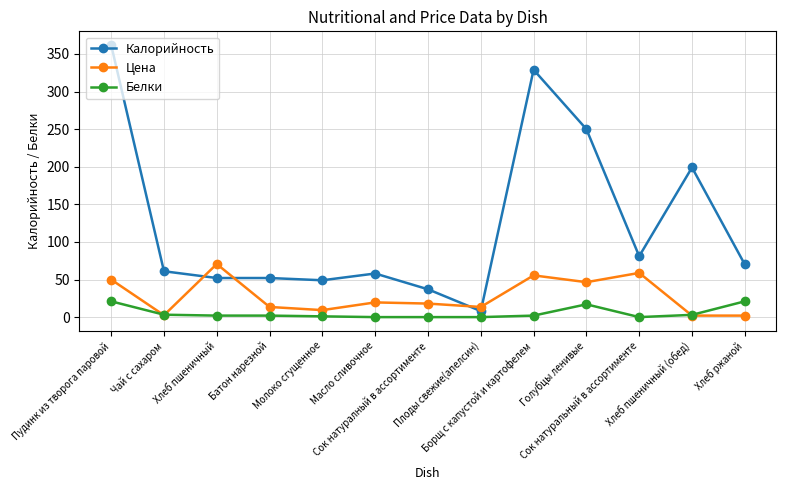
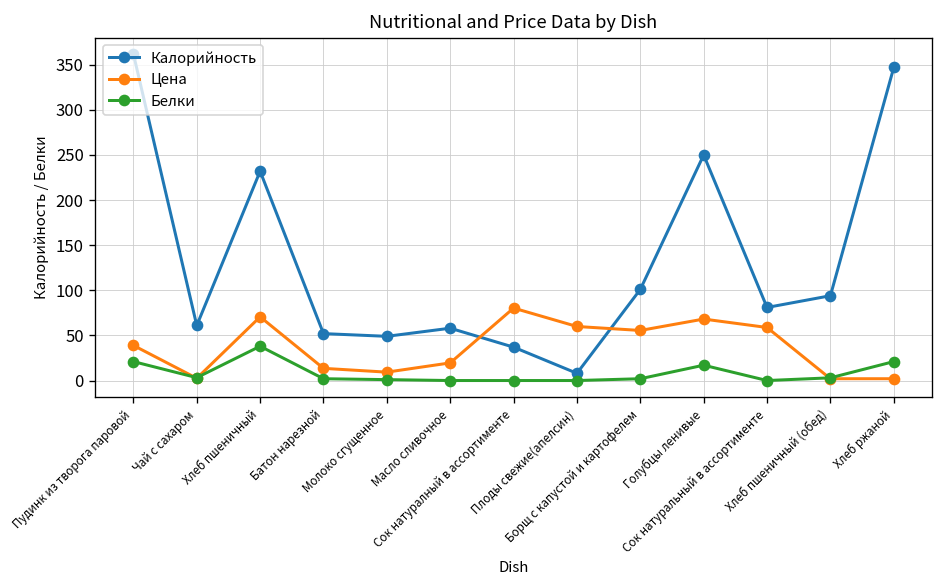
Цена, Пудинк из творога паровой: 50 -> 40
Калорийность, Хлеб пшеничный: 50 -> 230
Белки, Хлеб пшеничный: 0 -> 40
Цена, Сок натуралный в ассортименте: 20 -> 80
Цена, Плоды свежие(апелсин): 10 -> 60
Калорийность, Борщ с капустой и картофелем: 330 -> 100
Цена, Голубцы ленивые: 50 -> 70
Калорийность, Хлеб пшеничный (обед): 200 -> 90
Калорийность, Хлеб ржаной: 70 -> 350
